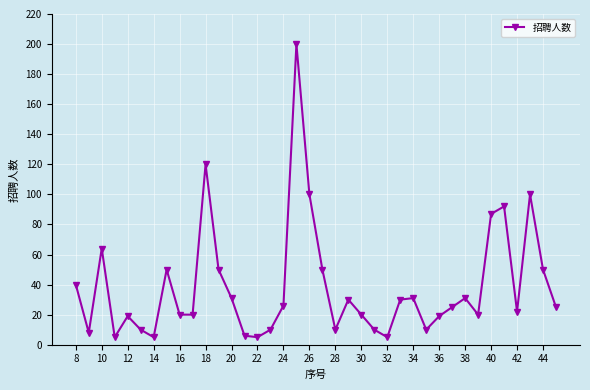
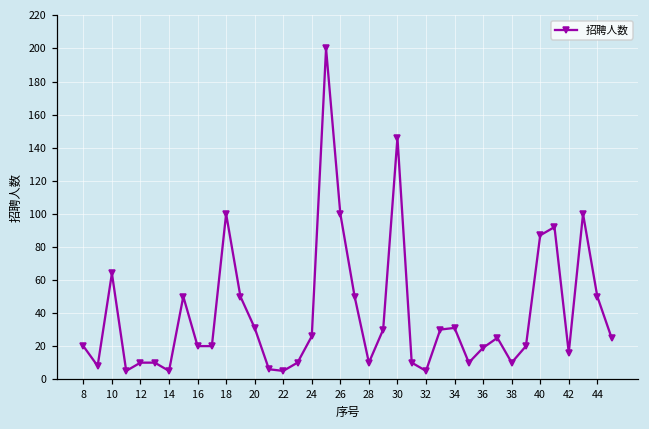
8: 40 -> 20
12: 19 -> 10
18: 120 -> 100
30: 20 -> 146
38: 31 -> 10
42: 22 -> 16
